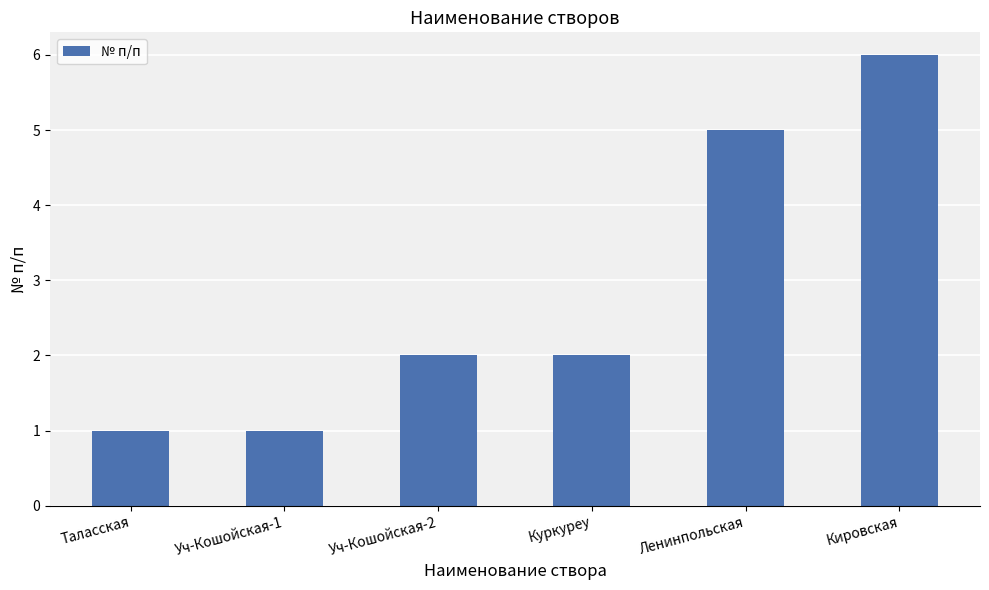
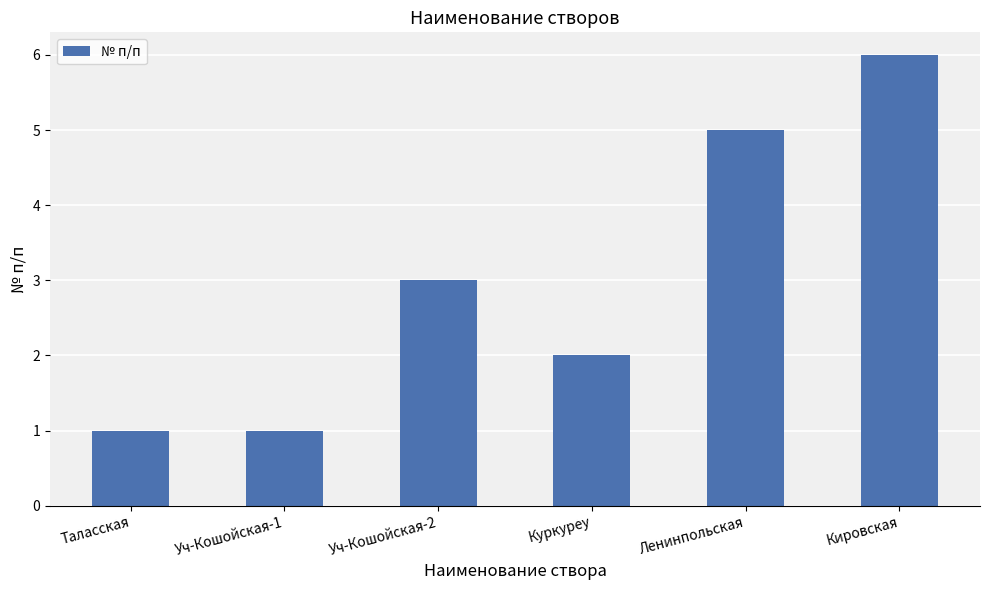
Уч-Кошойская-2: 2 -> 3
